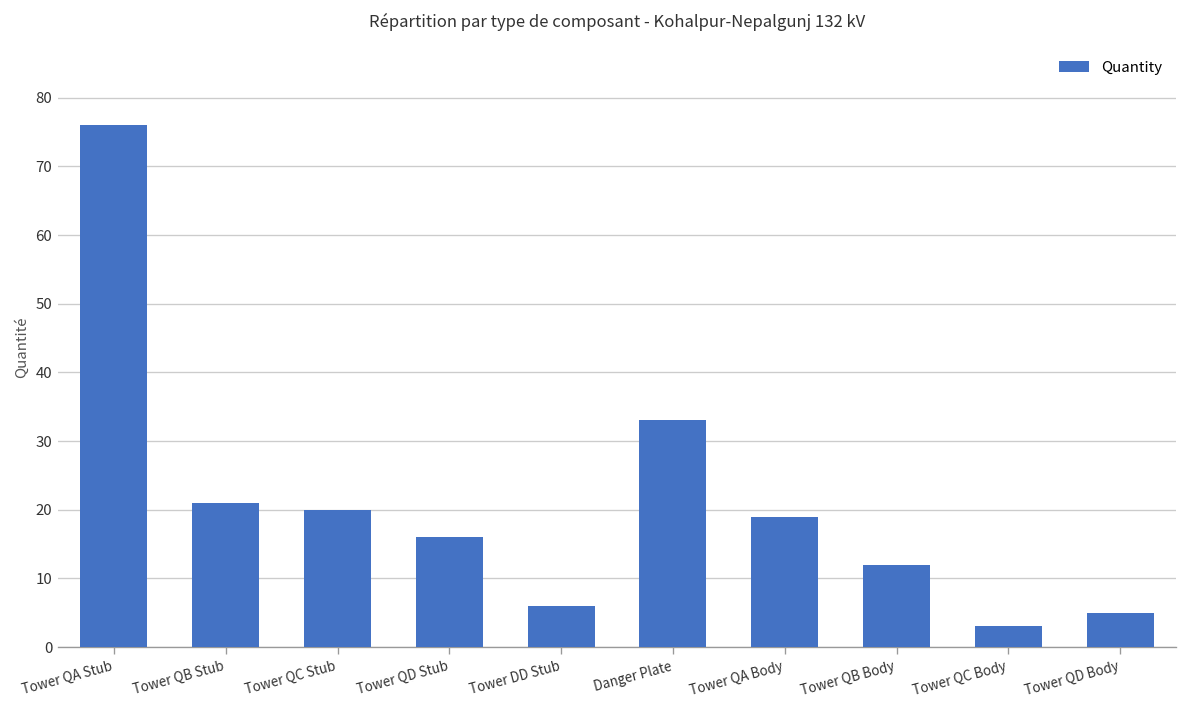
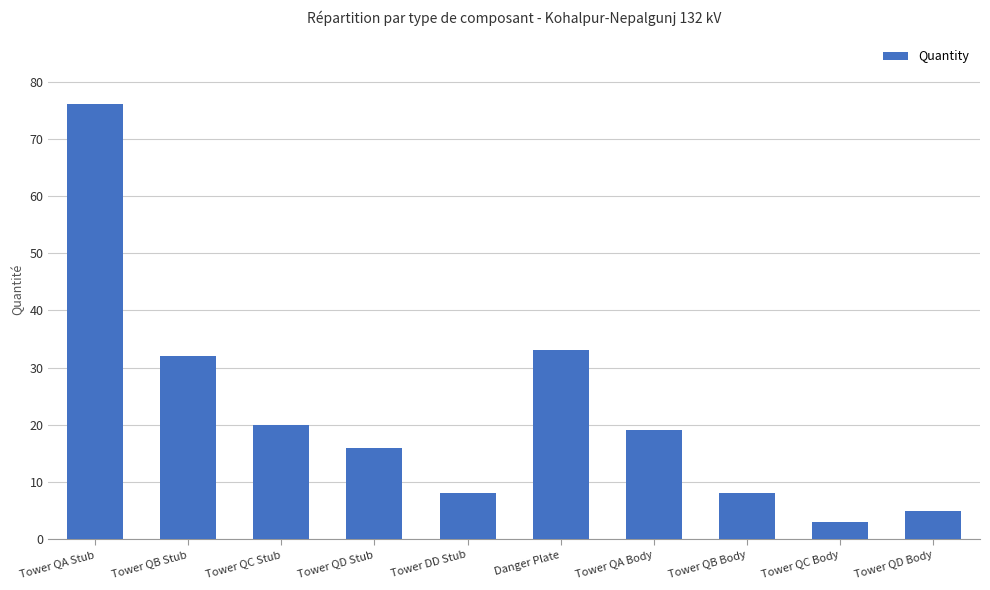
Tower QB Stub: 21 -> 32
Tower DD Stub: 6 -> 8
Tower QB Body: 12 -> 8
